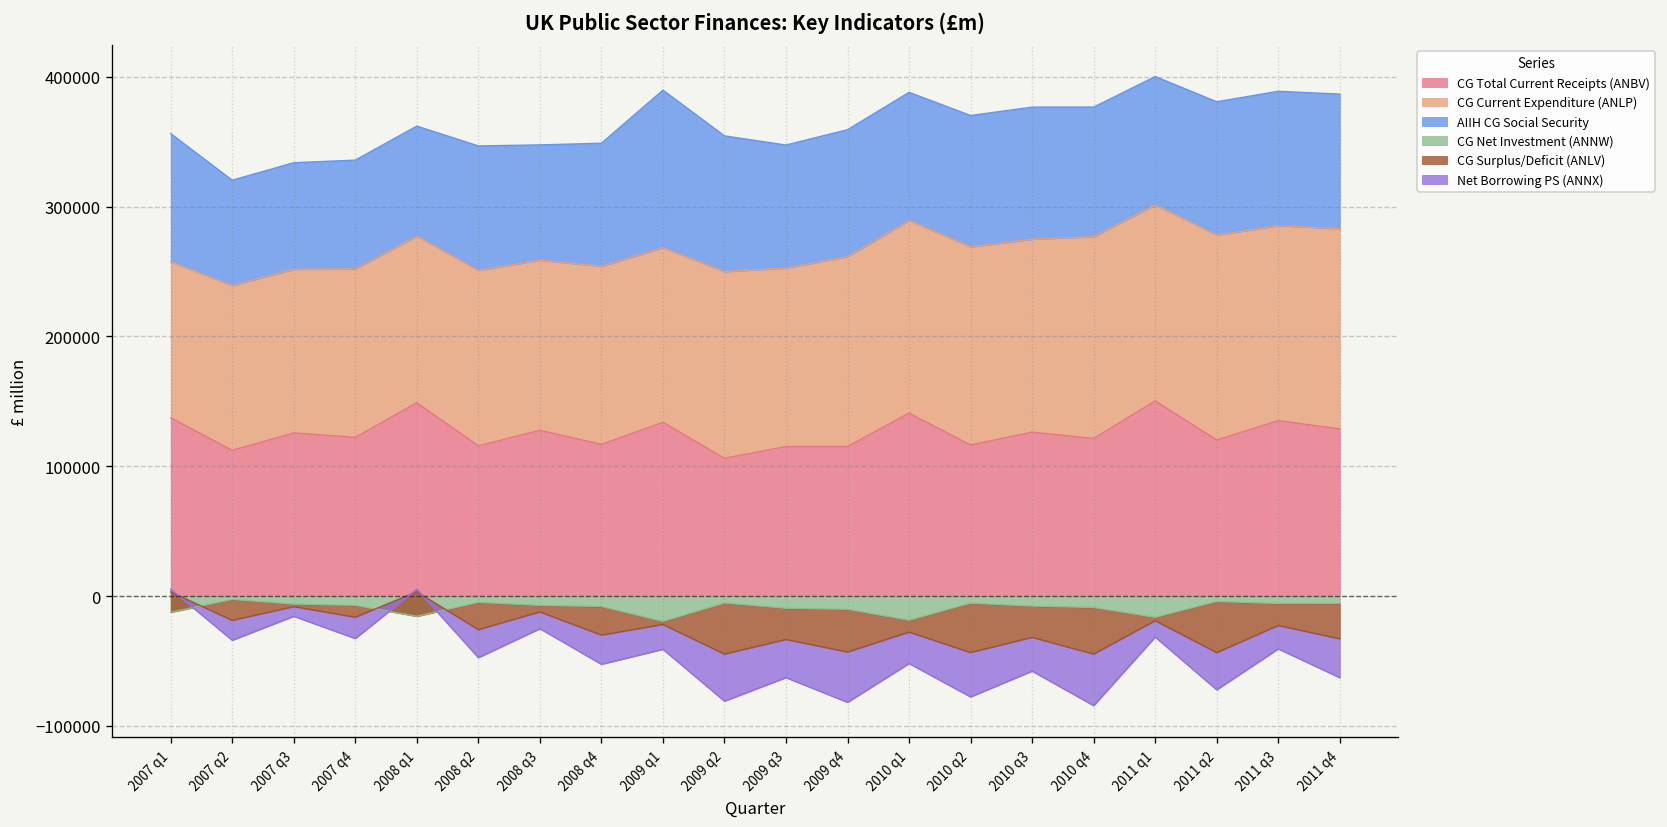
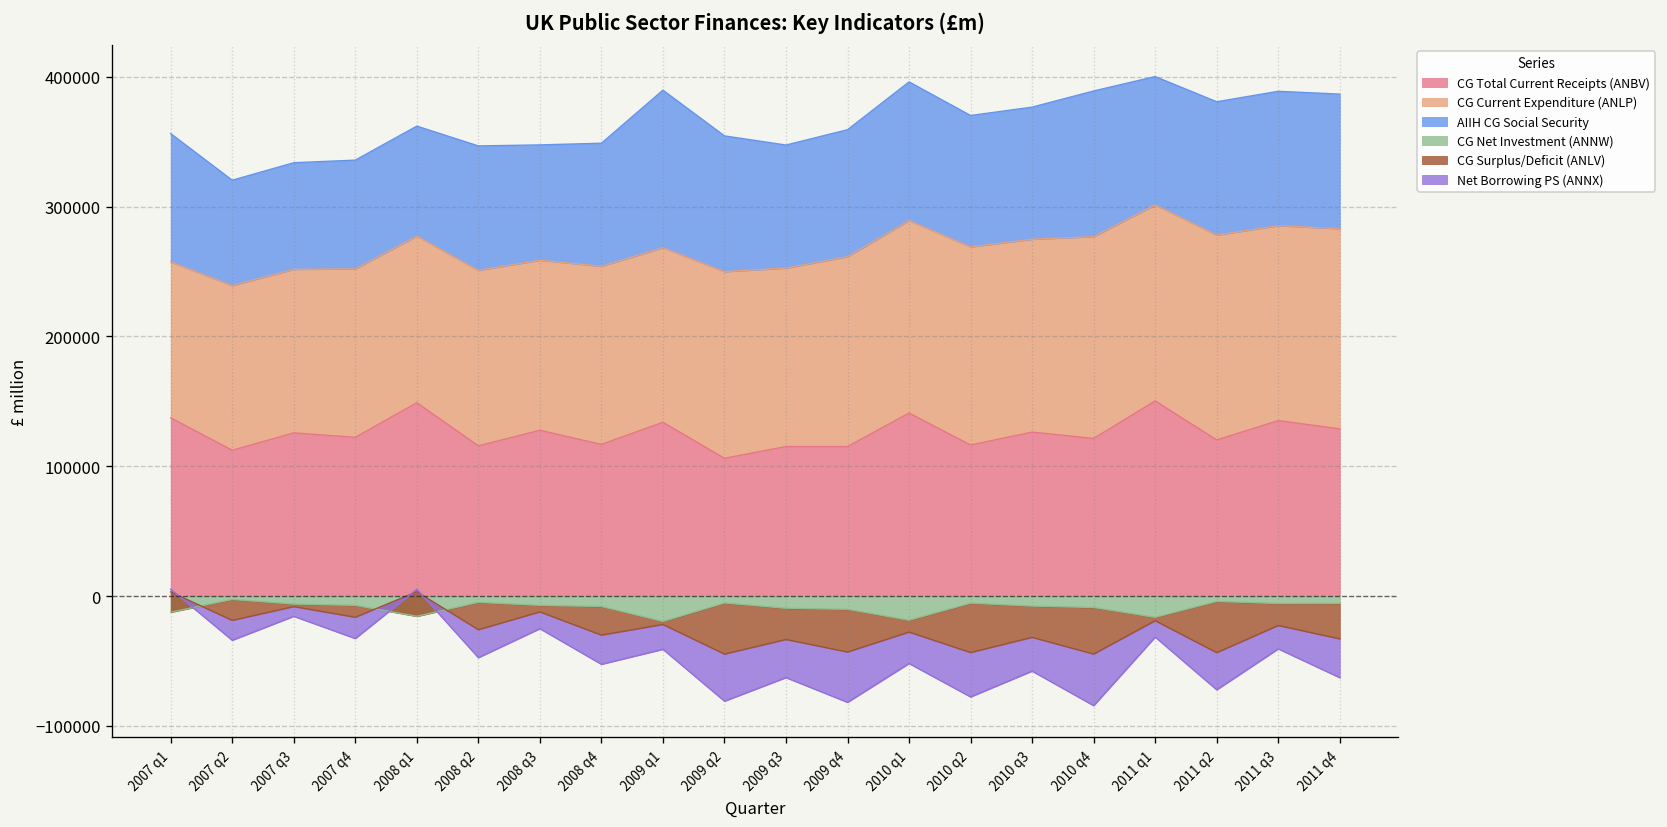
AIIH CG Social Security, 2010 q1: 99000 -> 107000
AIIH CG Social Security, 2010 q4: 100000 -> 112000
